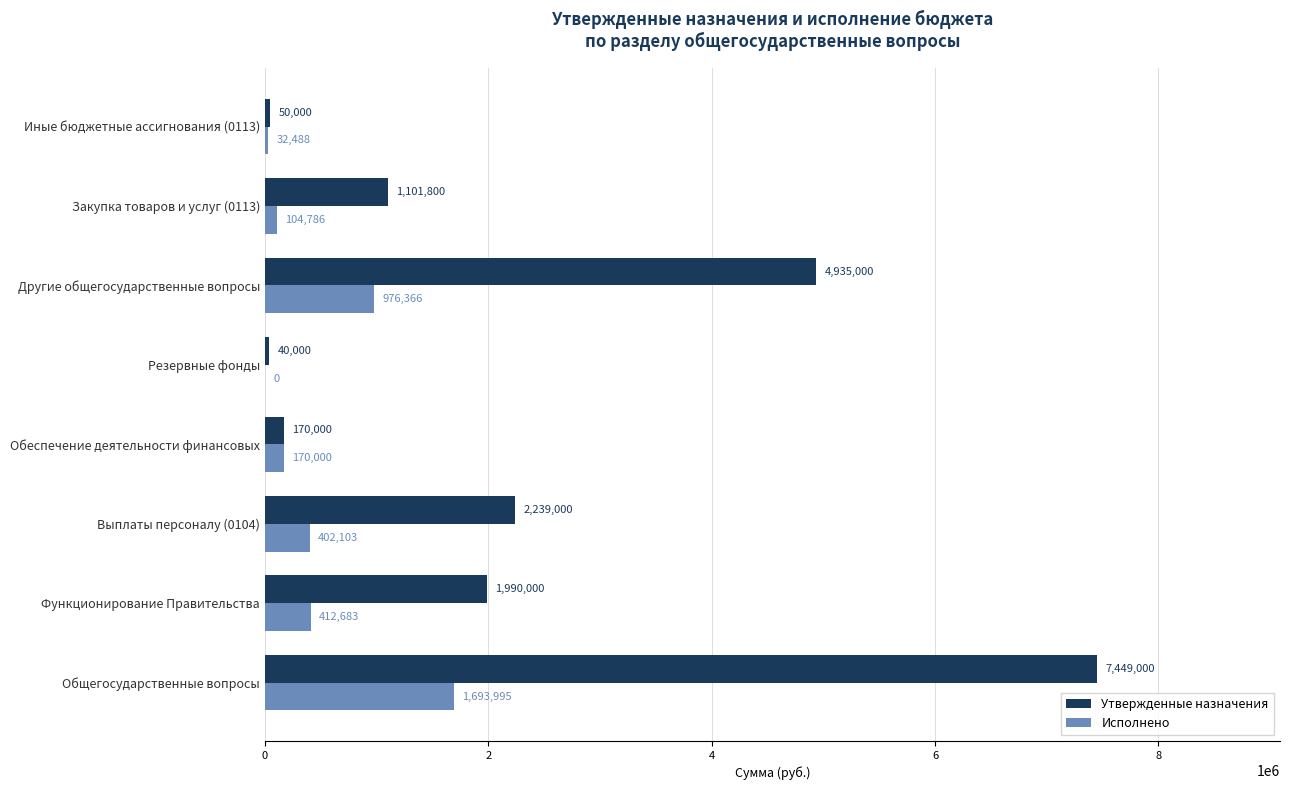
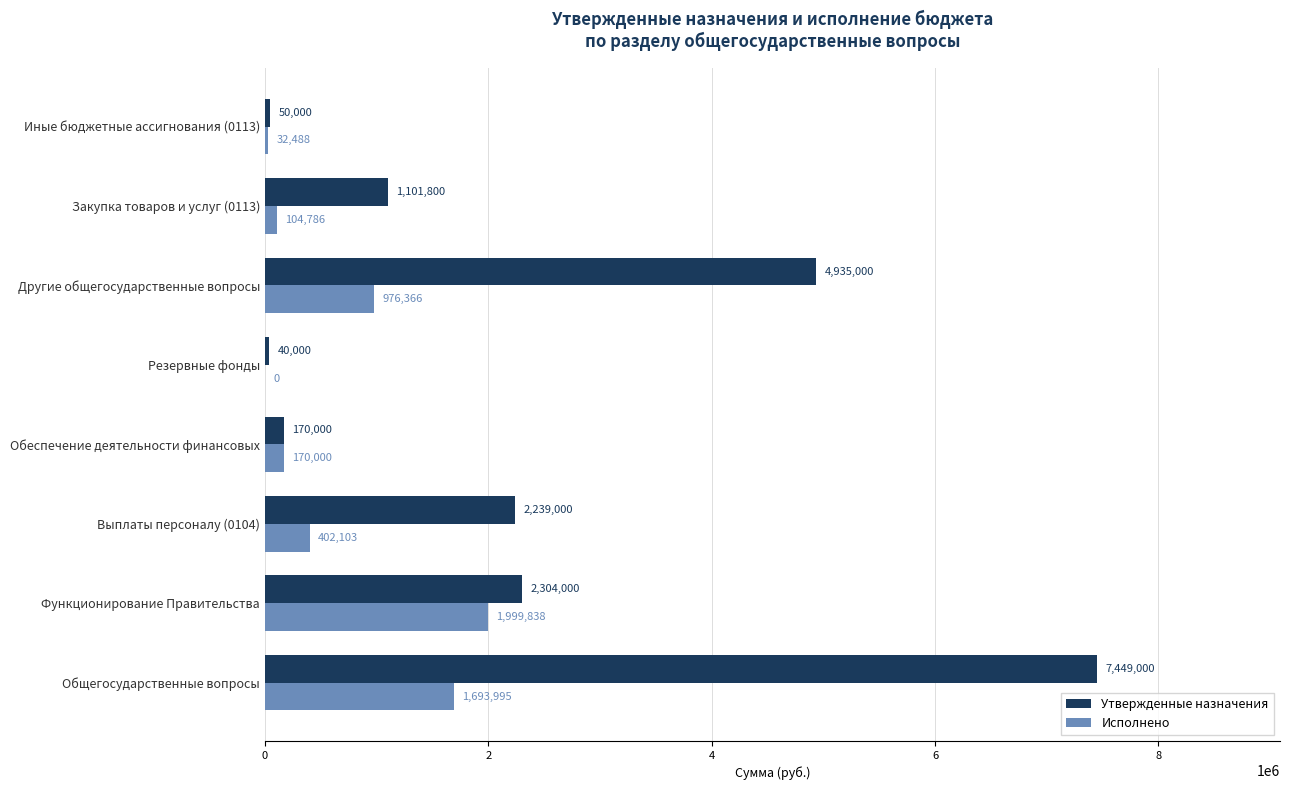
Утвержденные назначения, Функционирование Правительства: 1,990,000 -> 2,304,000
Исполнено, Функционирование Правительства: 412,683 -> 1,999,838
